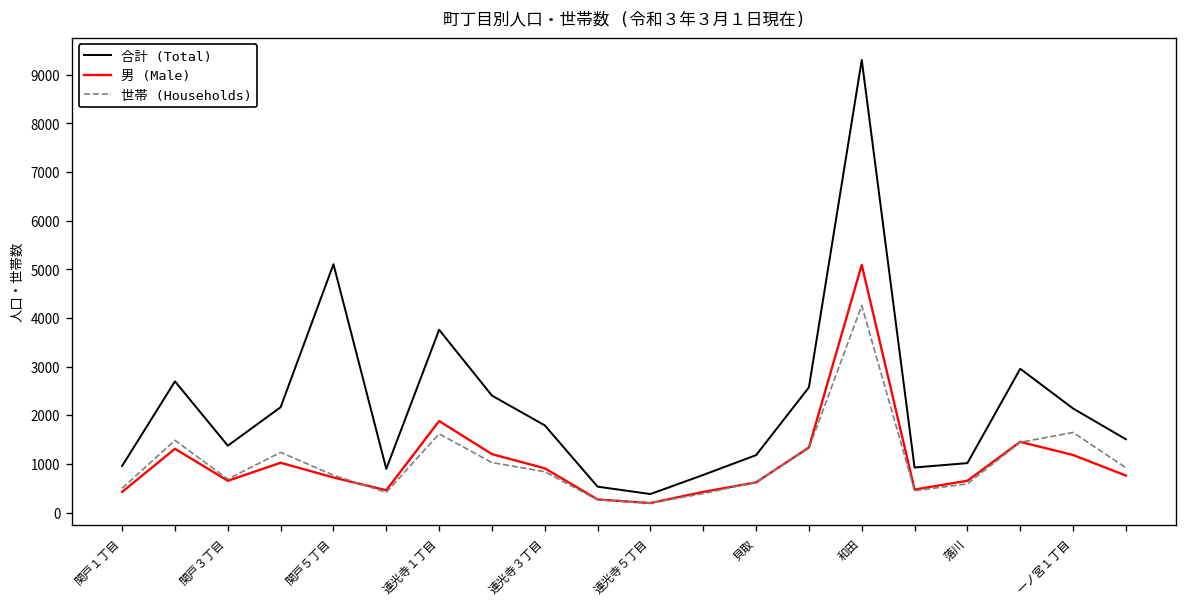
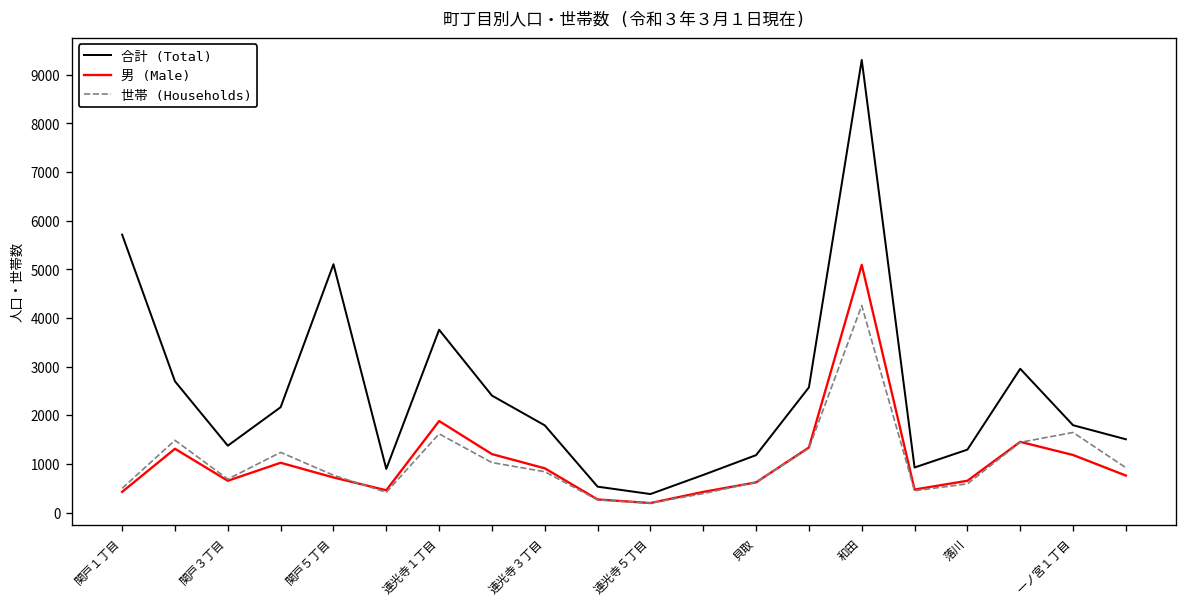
合計 (Total), 関戸１丁目: 1000 -> 5700
合計 (Total), 落川: 1000 -> 1300
合計 (Total), 一ノ宮１丁目: 2100 -> 1800
